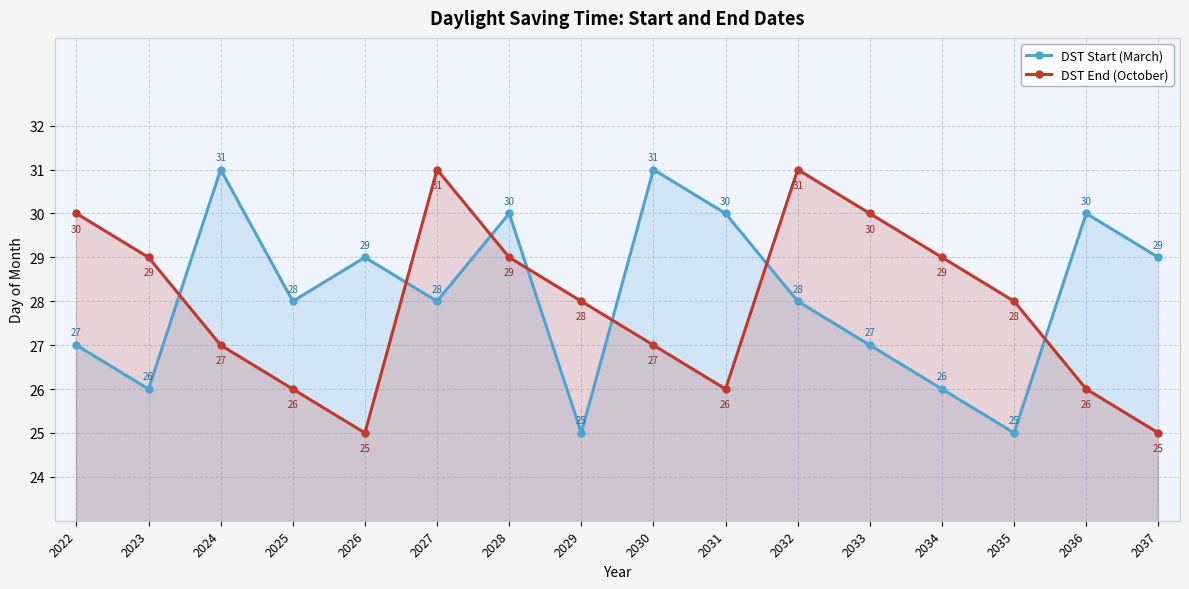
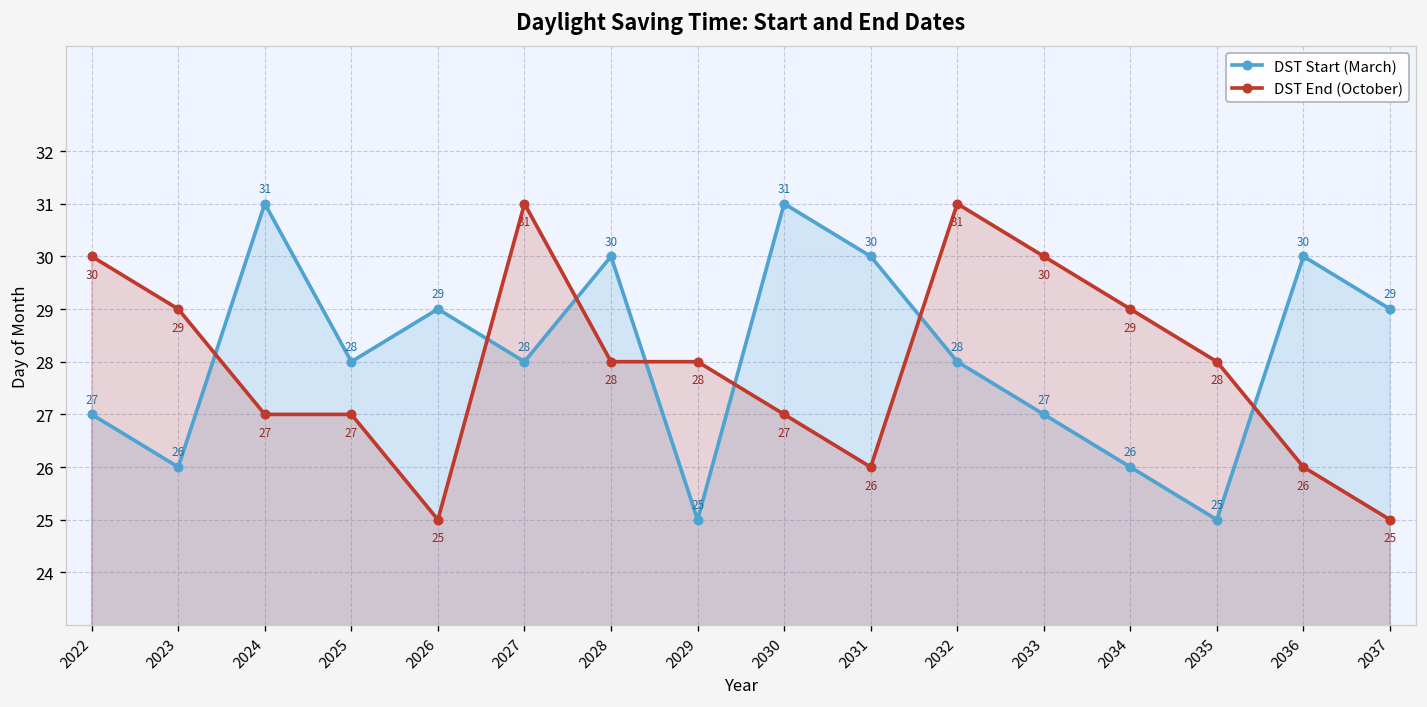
DST End (October), 2025: 26 -> 27
DST End (October), 2028: 29 -> 28
